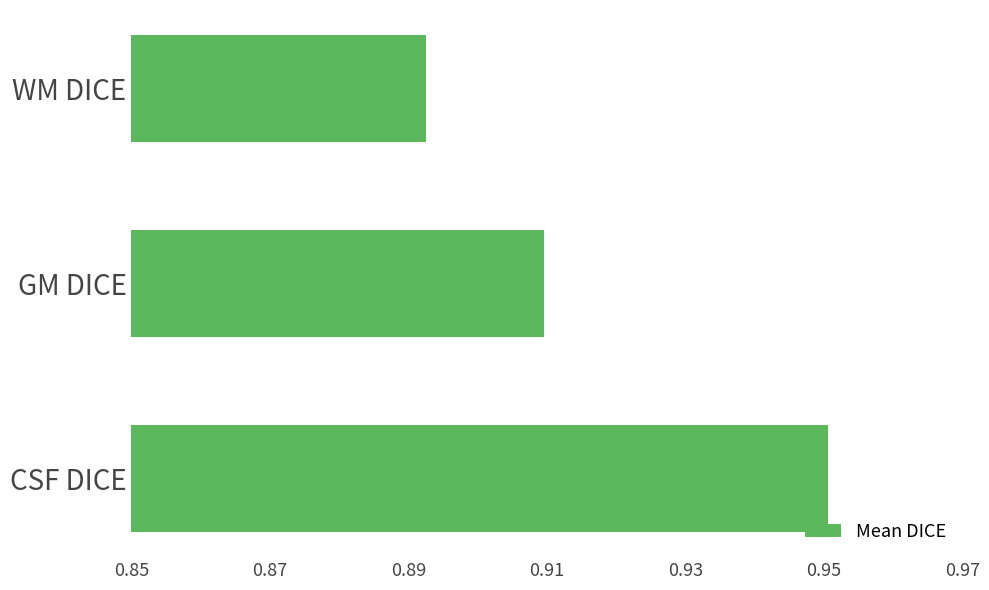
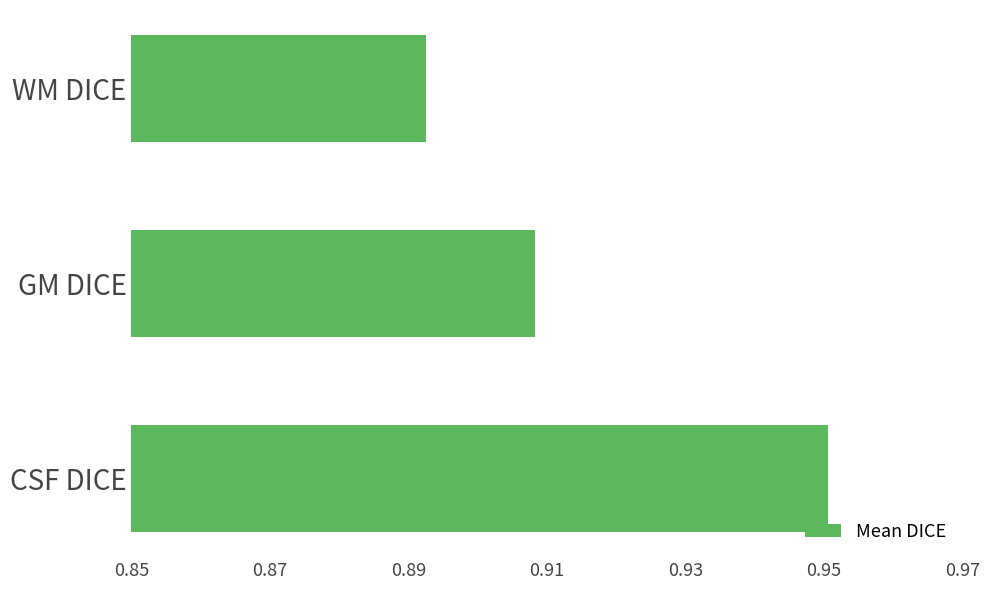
GM DICE: 0.910 -> 0.908
